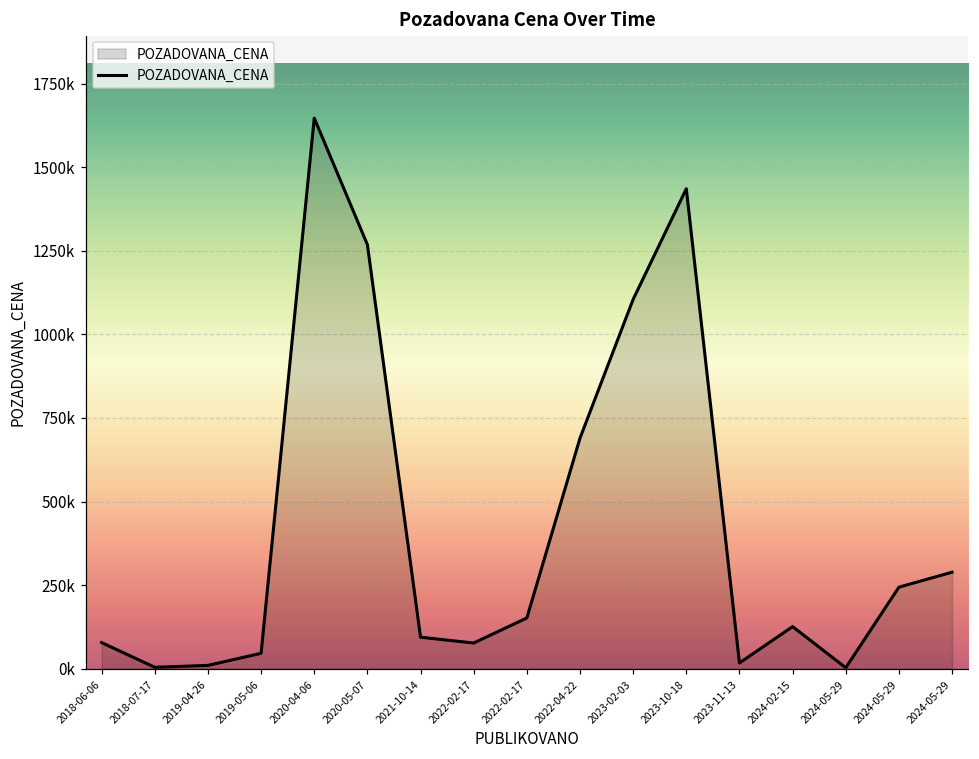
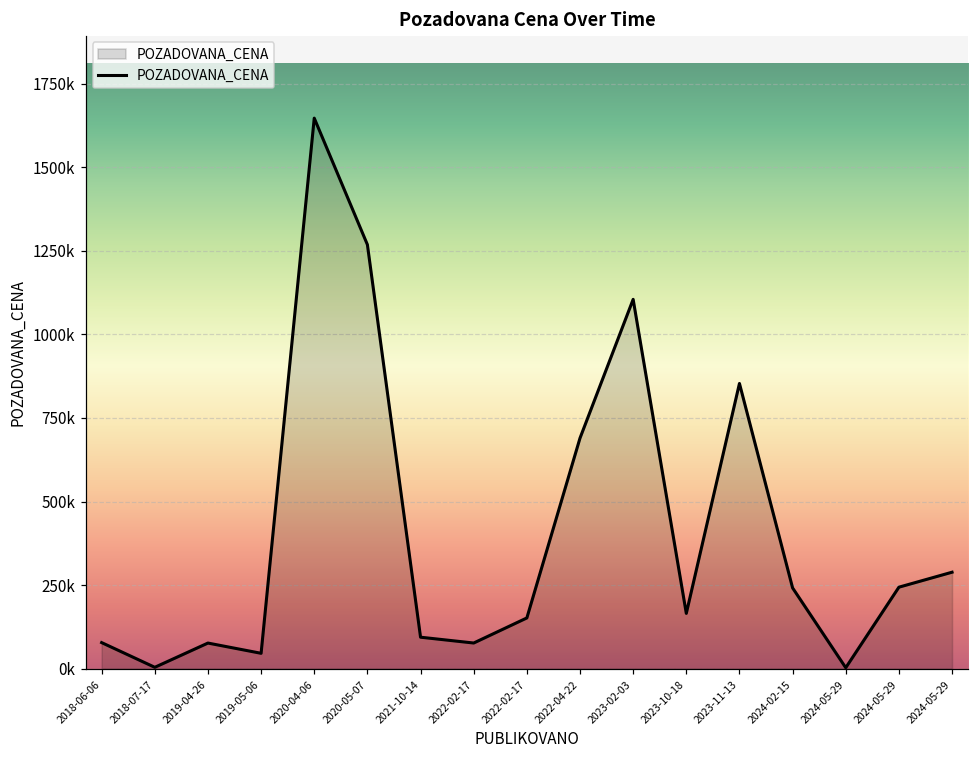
2019-04-26: 10000 -> 80000
2023-10-18: 1440000 -> 170000
2023-11-13: 20000 -> 850000
2024-02-15: 130000 -> 240000
